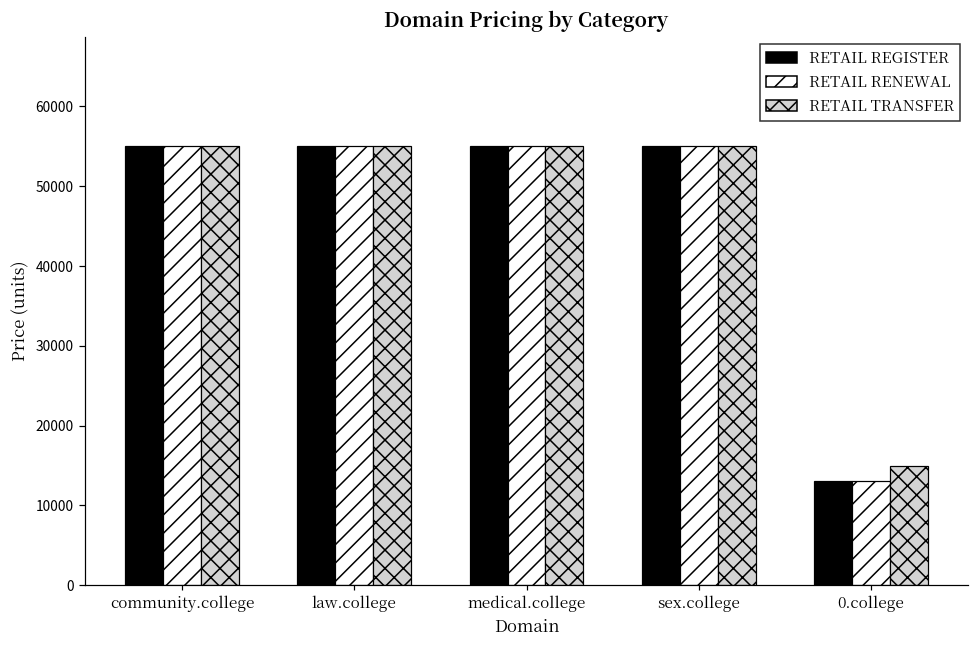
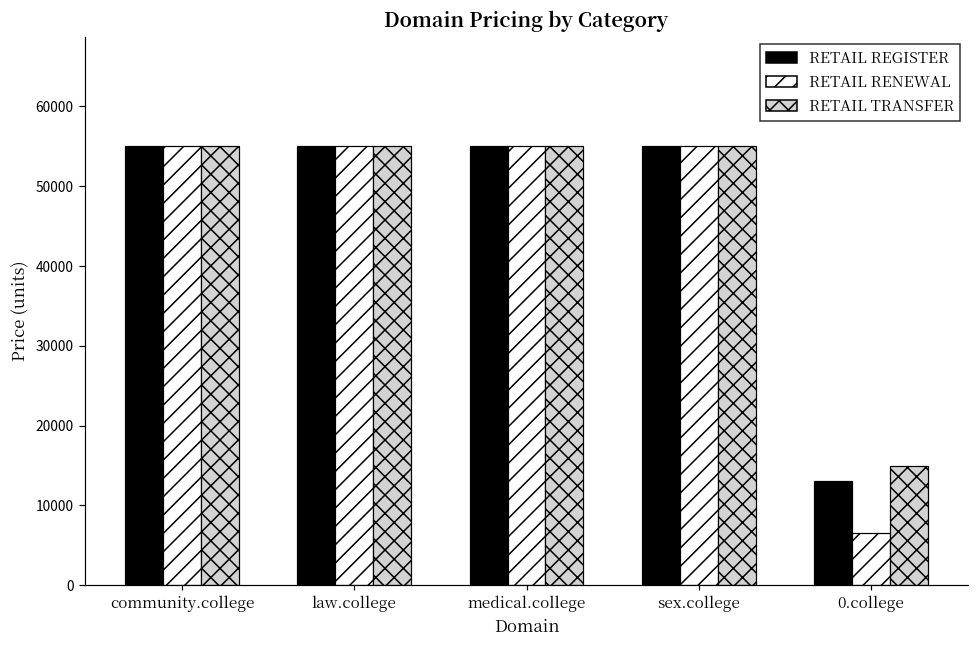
RETAIL RENEWAL, 0.college: 13000 -> 7000
